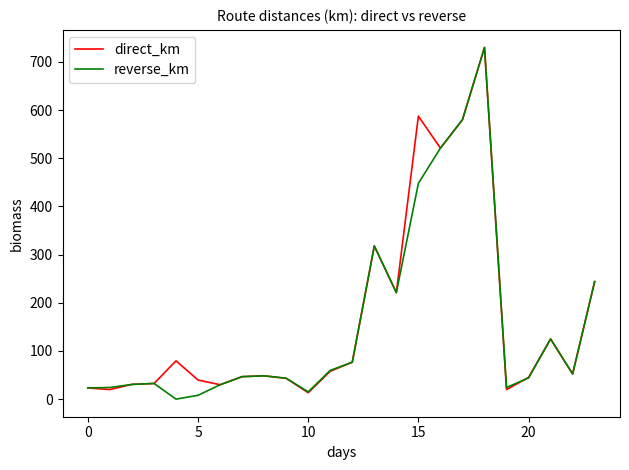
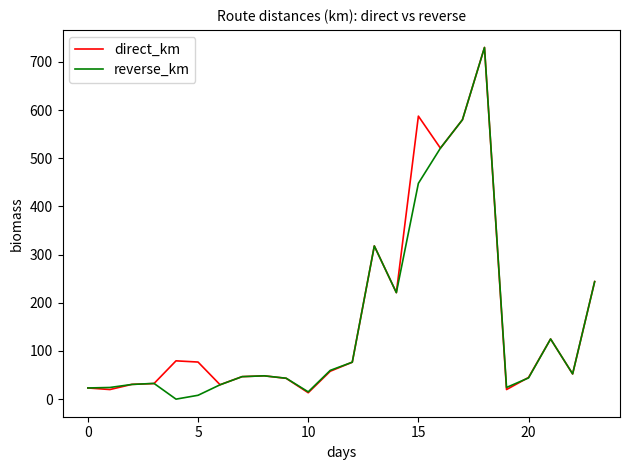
direct_km, 5: 40 -> 80
